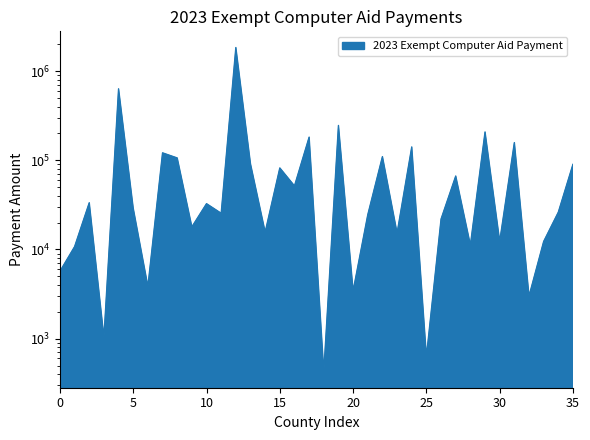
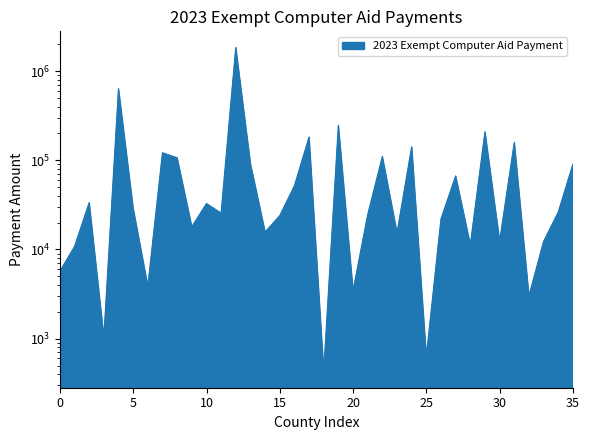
15: 80000 -> 24000
